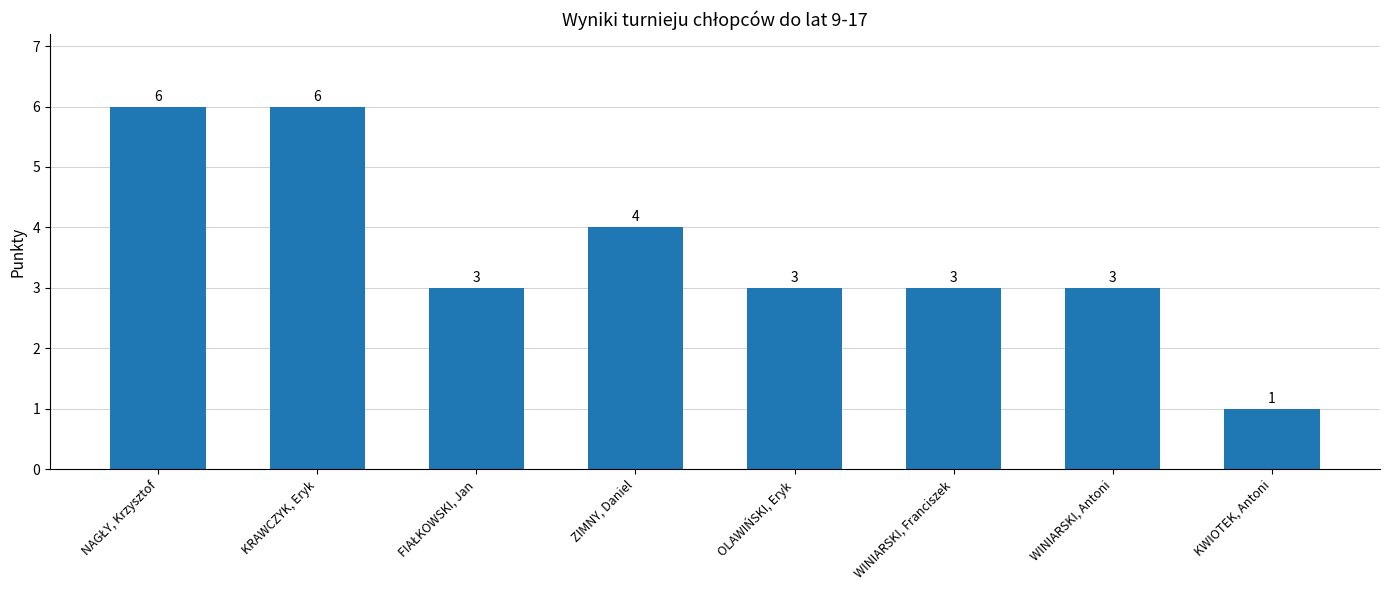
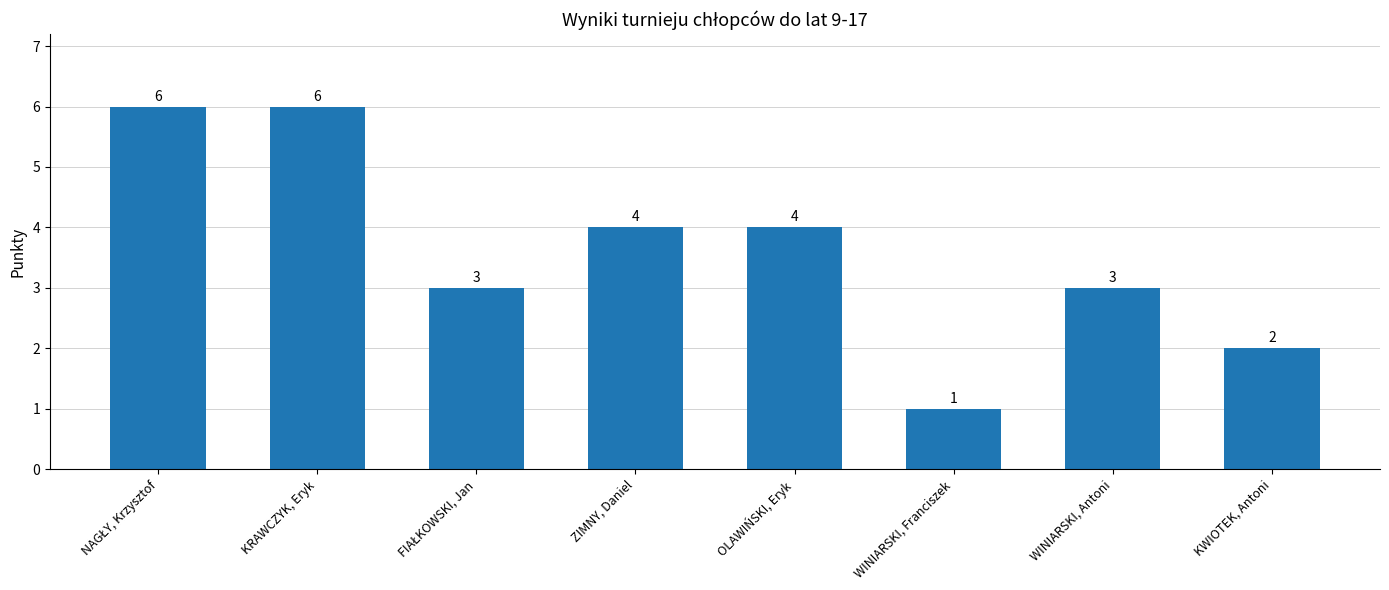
OLAWIŃSKI, Eryk: 3 -> 4
WINIARSKI, Franciszek: 3 -> 1
KWIOTEK, Antoni: 1 -> 2
